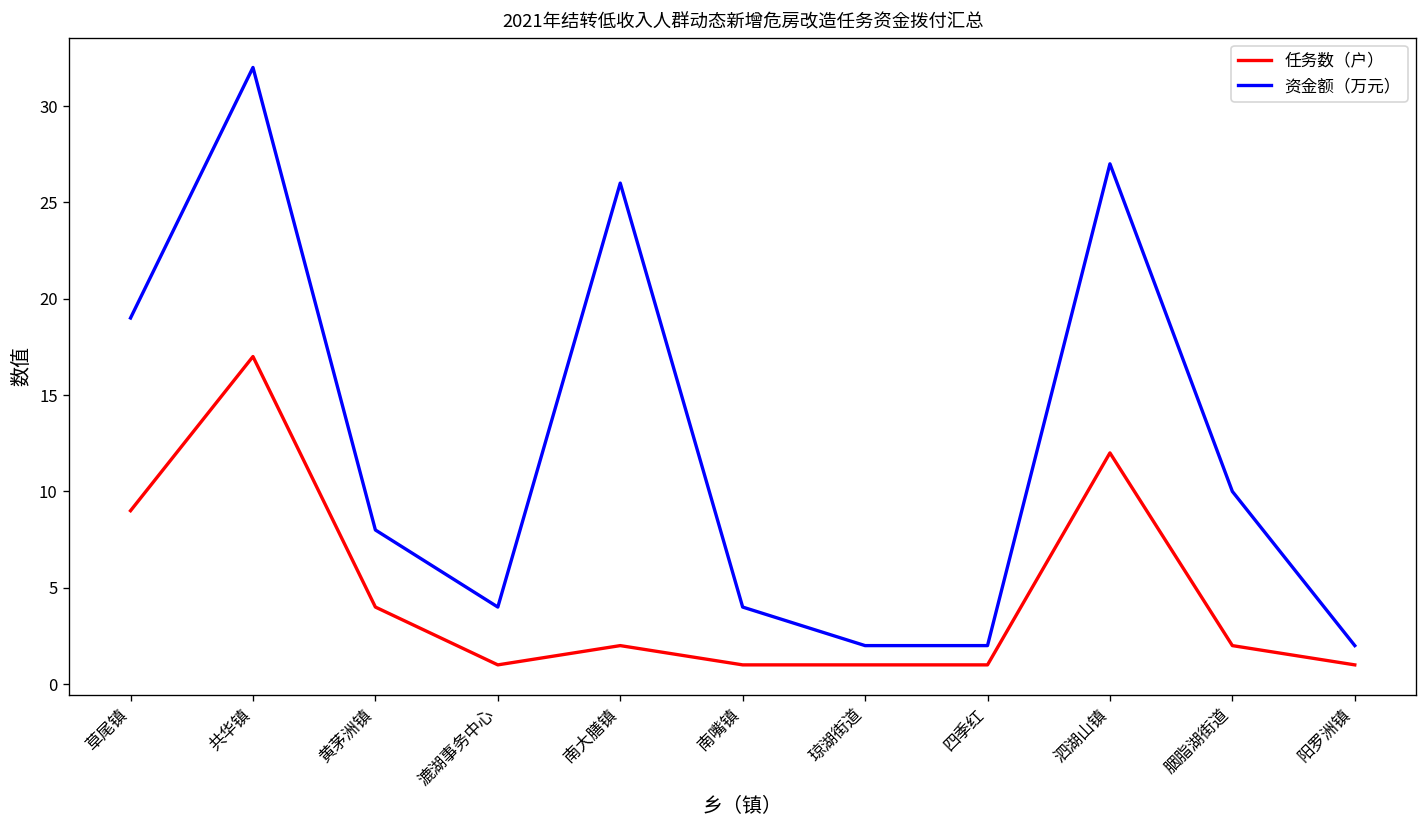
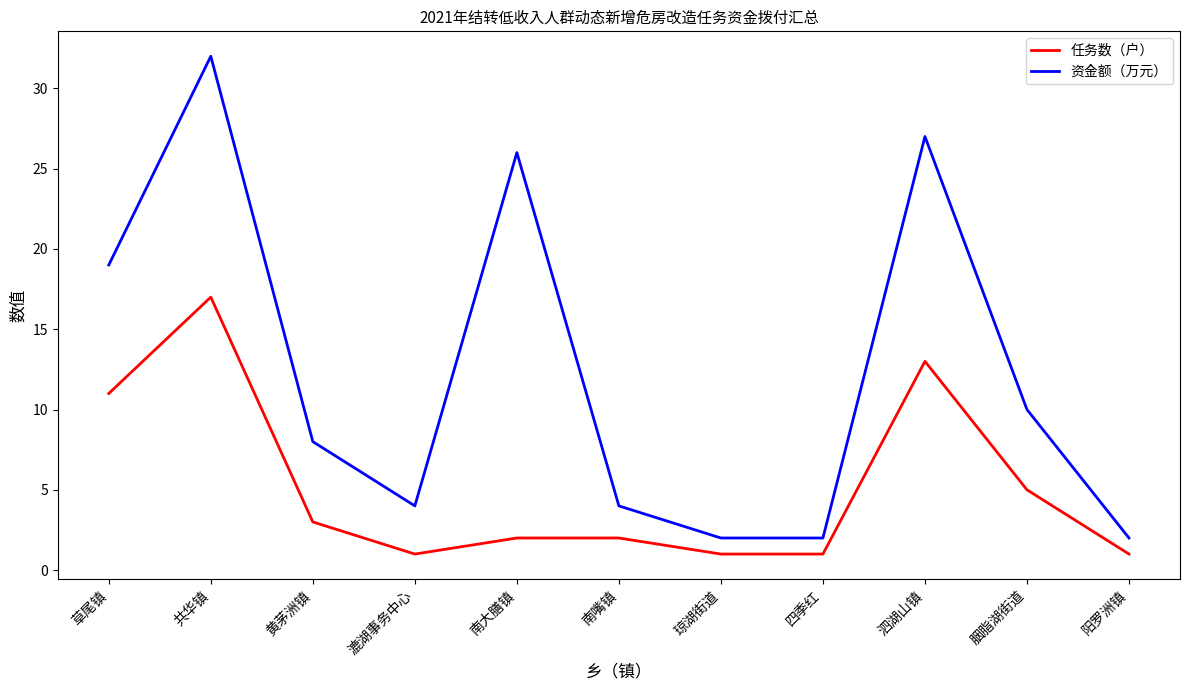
任务数（户）, 草尾镇: 9 -> 11
任务数（户）, 黄茅洲镇: 4 -> 3
任务数（户）, 南嘴镇: 1 -> 2
任务数（户）, 泗湖山镇: 12 -> 13
任务数（户）, 胭脂湖街道: 2 -> 5
